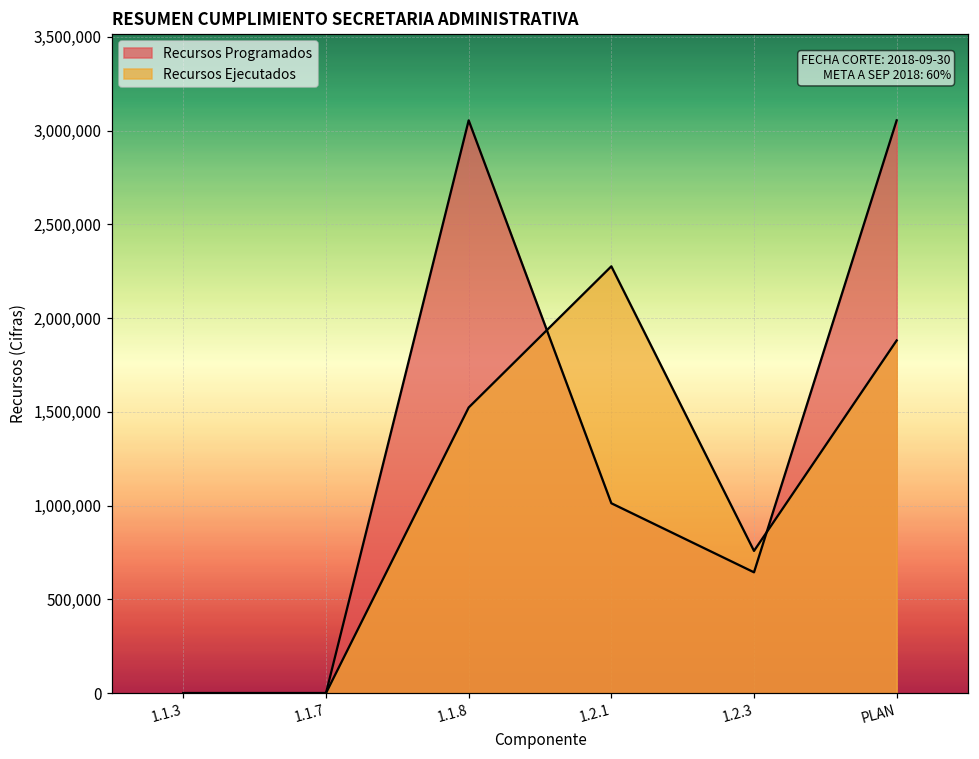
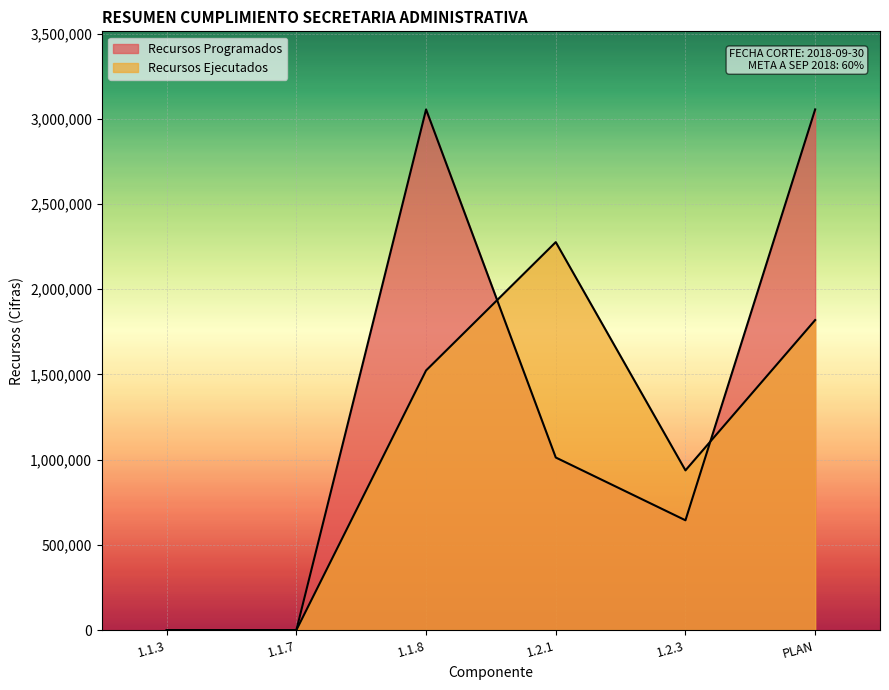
Recursos Ejecutados, 1.2.3: 760,000 -> 940,000
Recursos Ejecutados, PLAN: 1,880,000 -> 1,820,000
